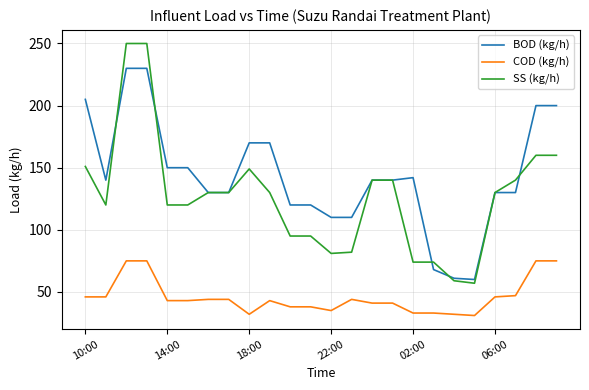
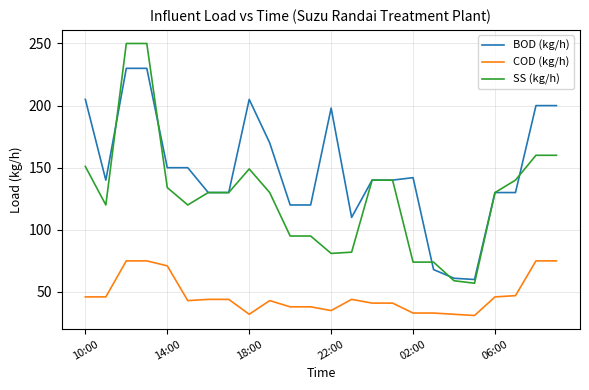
COD (kg/h), 14:00: 43 -> 71
SS (kg/h), 14:00: 120 -> 134
BOD (kg/h), 18:00: 170 -> 205
BOD (kg/h), 22:00: 110 -> 198
